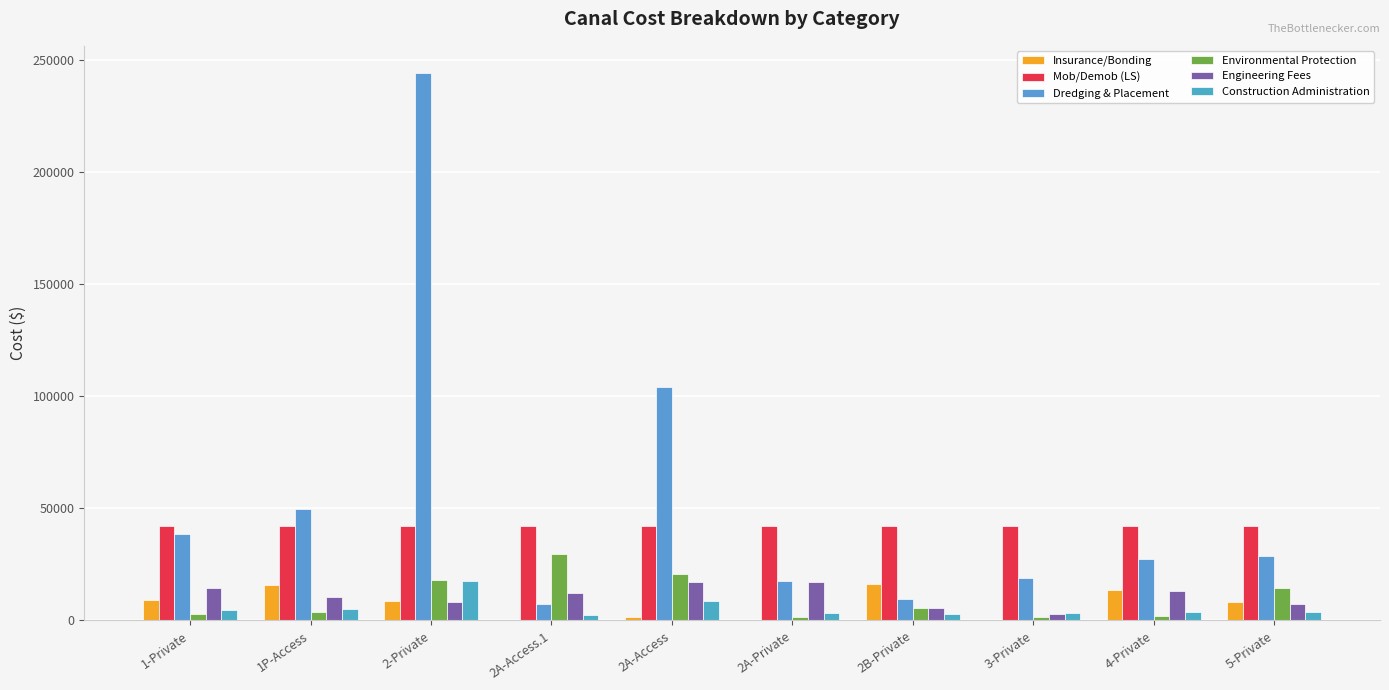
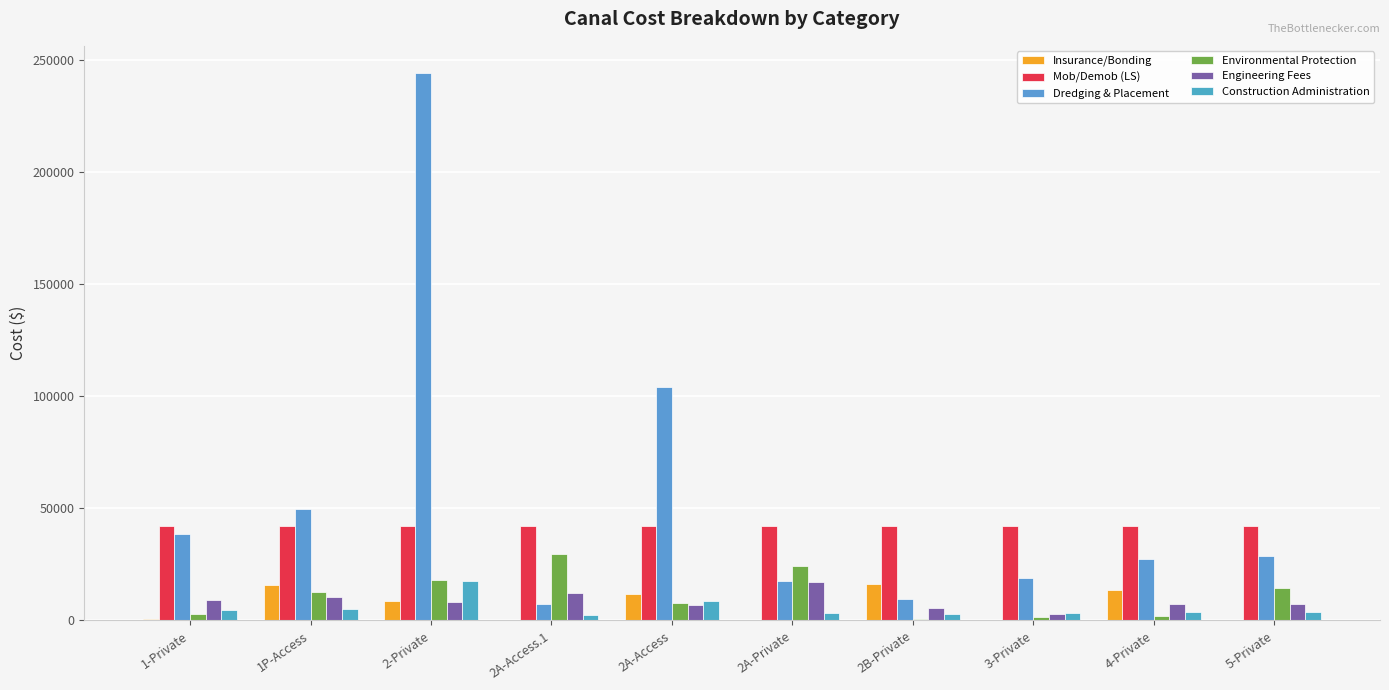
Insurance/Bonding, 1-Private: 9000 -> 1000
Engineering Fees, 1-Private: 15000 -> 9000
Environmental Protection, 1P-Access: 4000 -> 12000
Insurance/Bonding, 2A-Access: 1000 -> 12000
Environmental Protection, 2A-Access: 20000 -> 8000
Engineering Fees, 2A-Access: 17000 -> 7000
Environmental Protection, 2A-Private: 1000 -> 24000
Environmental Protection, 2B-Private: 5000 -> 1000
Engineering Fees, 4-Private: 13000 -> 7000
Insurance/Bonding, 5-Private: 8000 -> 0
